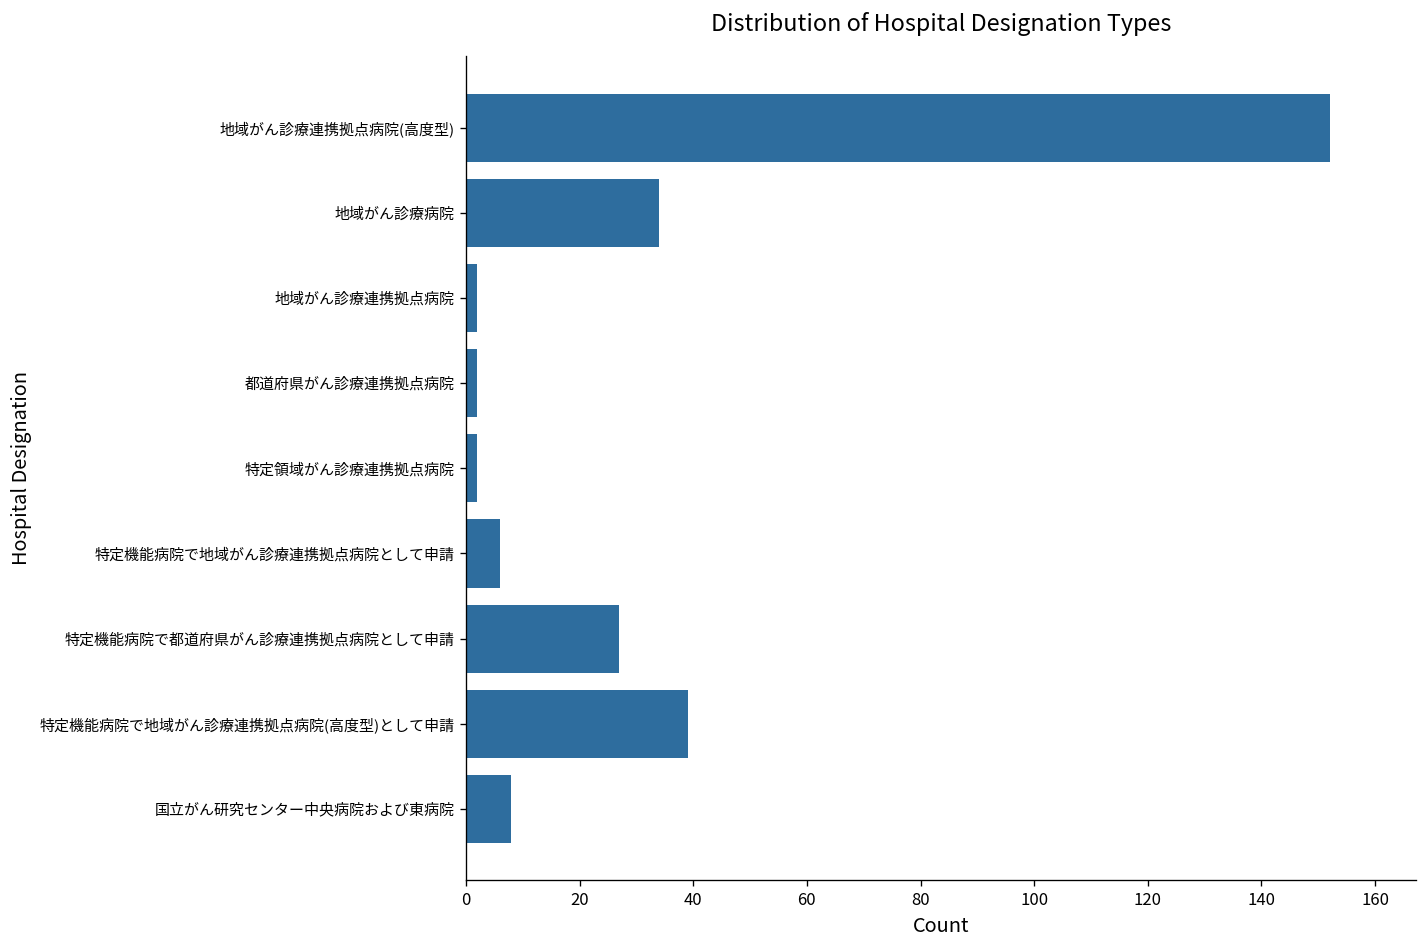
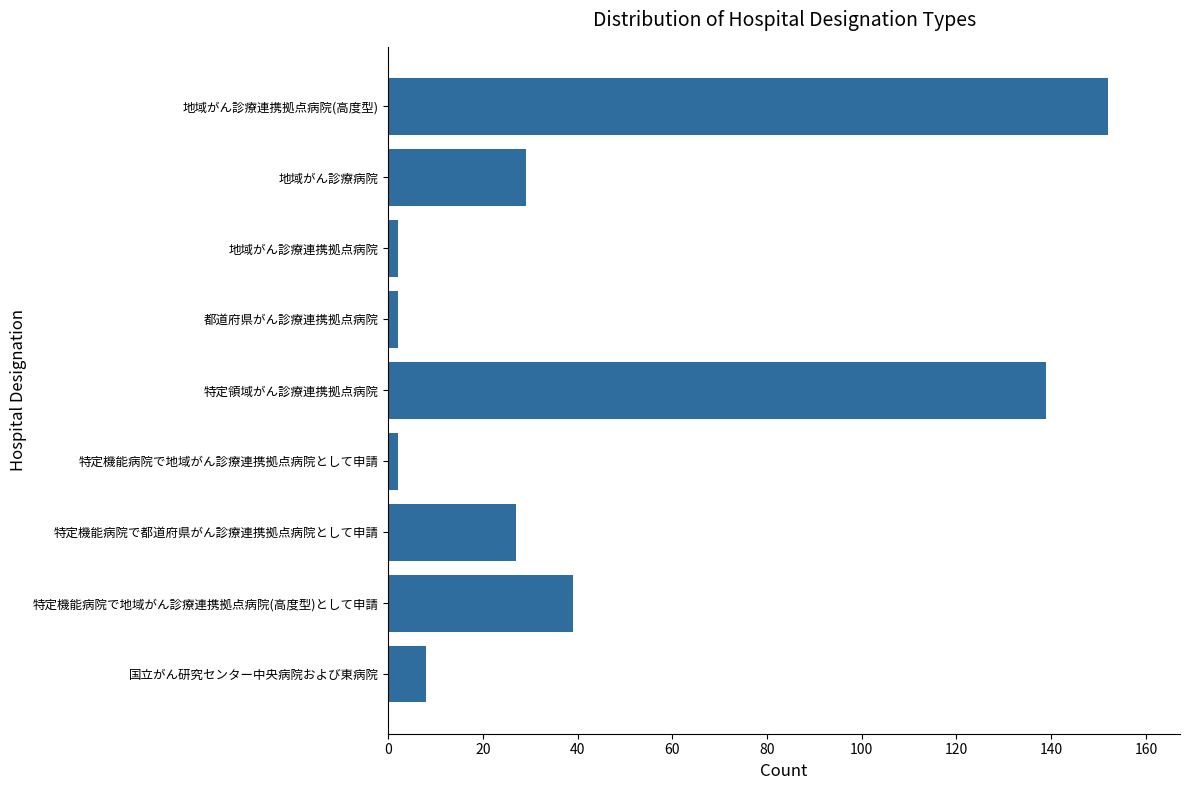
地域がん診療病院: 34 -> 29
特定領域がん診療連携拠点病院: 2 -> 139
特定機能病院で地域がん診療連携拠点病院として申請: 6 -> 2
